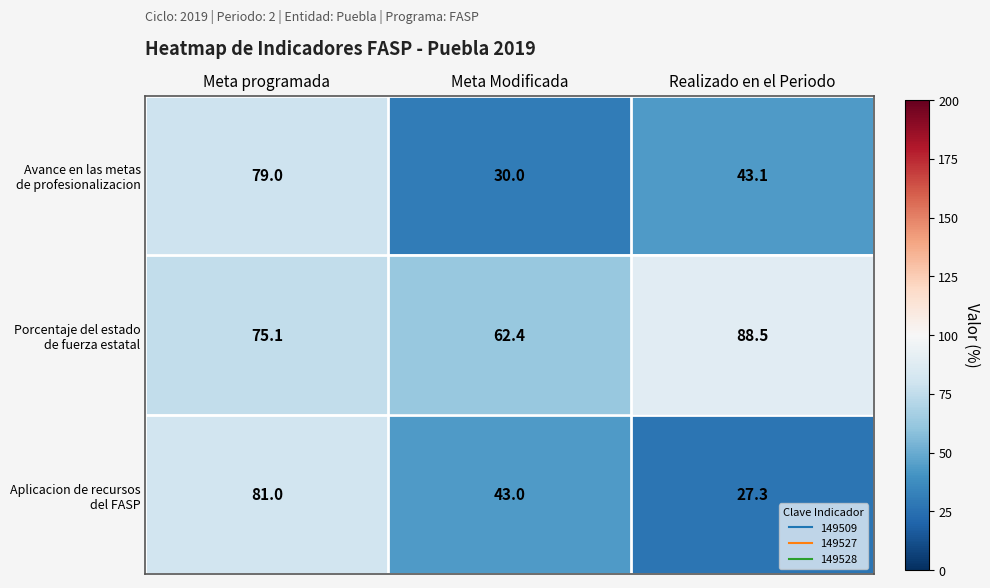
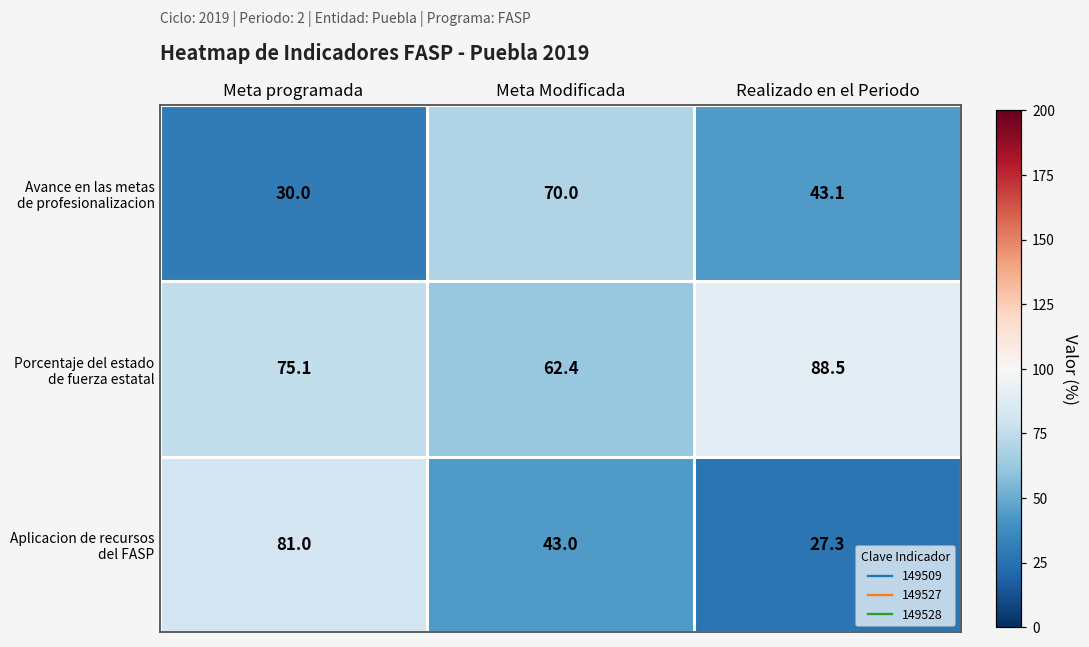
Avance en las metas de profesionalizacion, Meta programada: 79.0 -> 30.0
Avance en las metas de profesionalizacion, Meta Modificada: 30.0 -> 70.0
